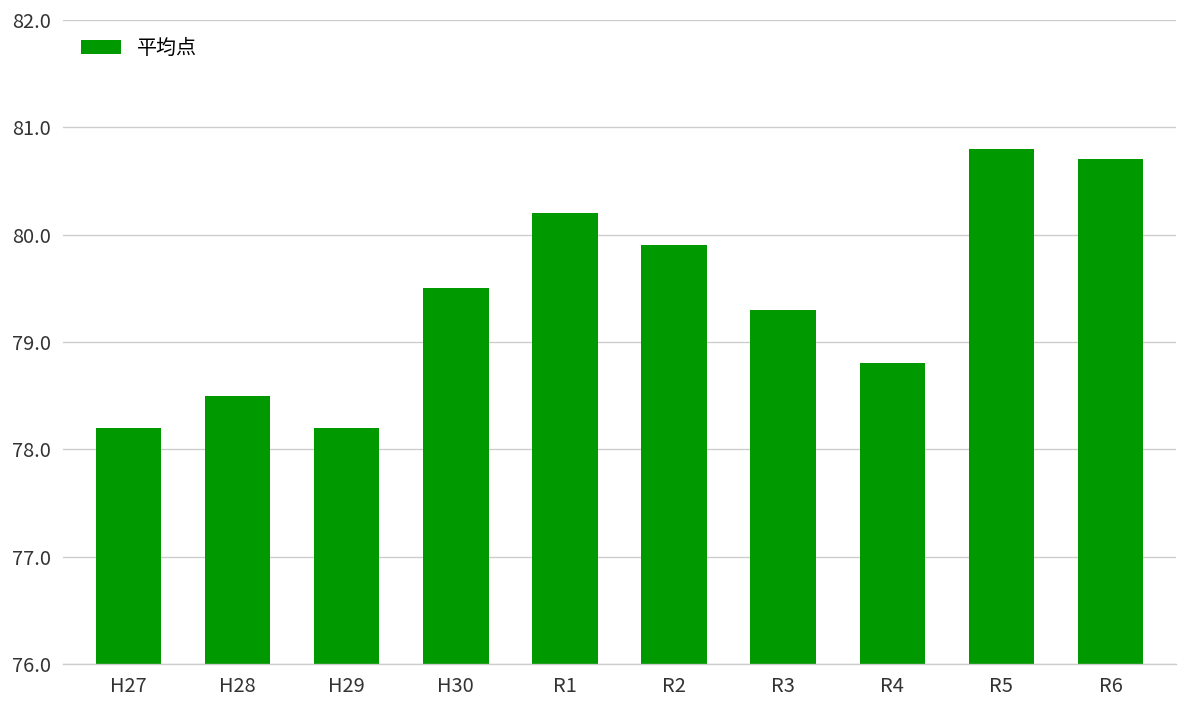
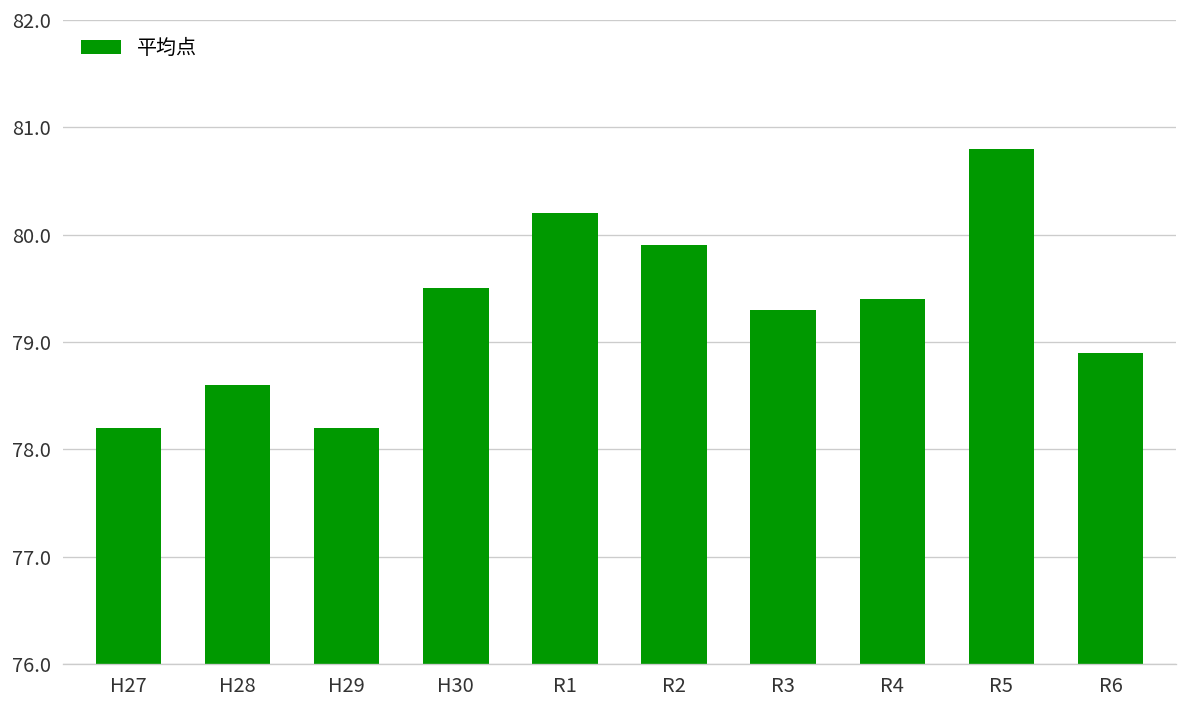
H28: 78.5 -> 78.6
R4: 78.8 -> 79.4
R6: 80.7 -> 78.9
